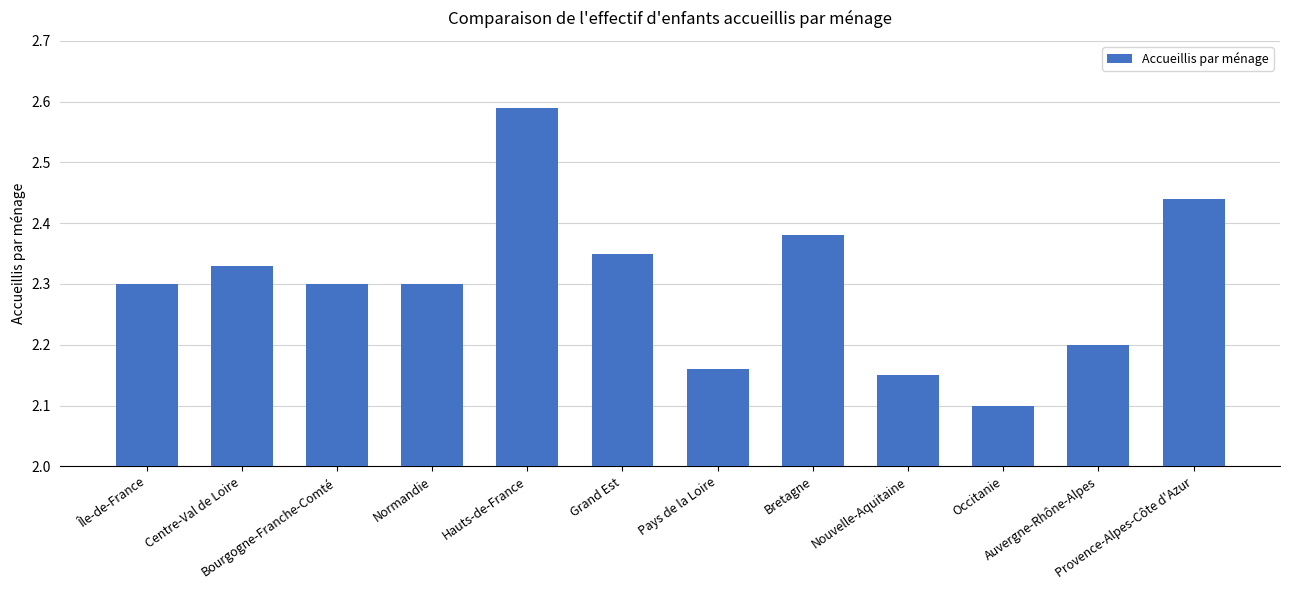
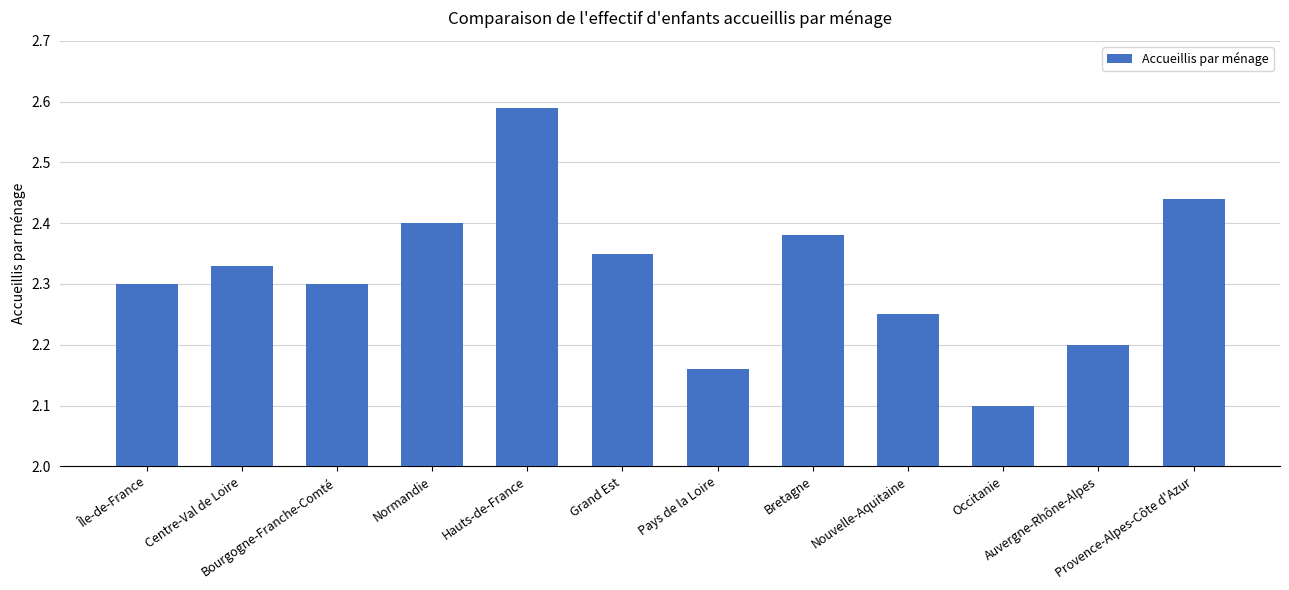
Normandie: 2.3 -> 2.4
Nouvelle-Aquitaine: 2.15 -> 2.25
